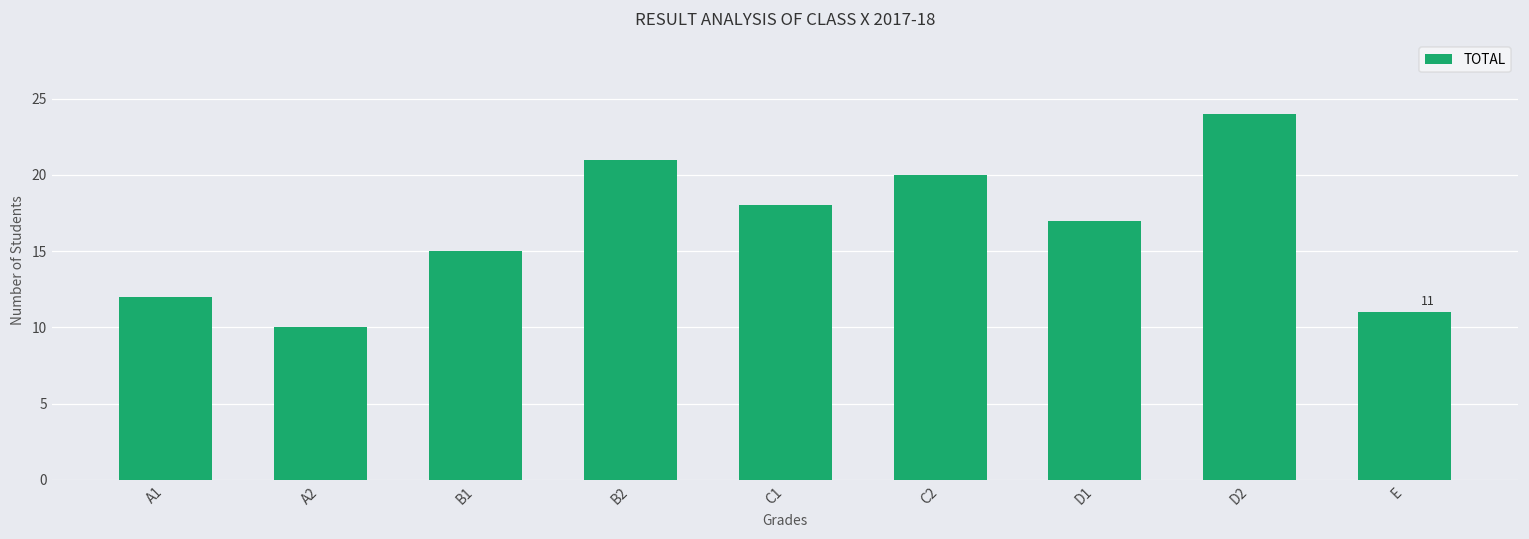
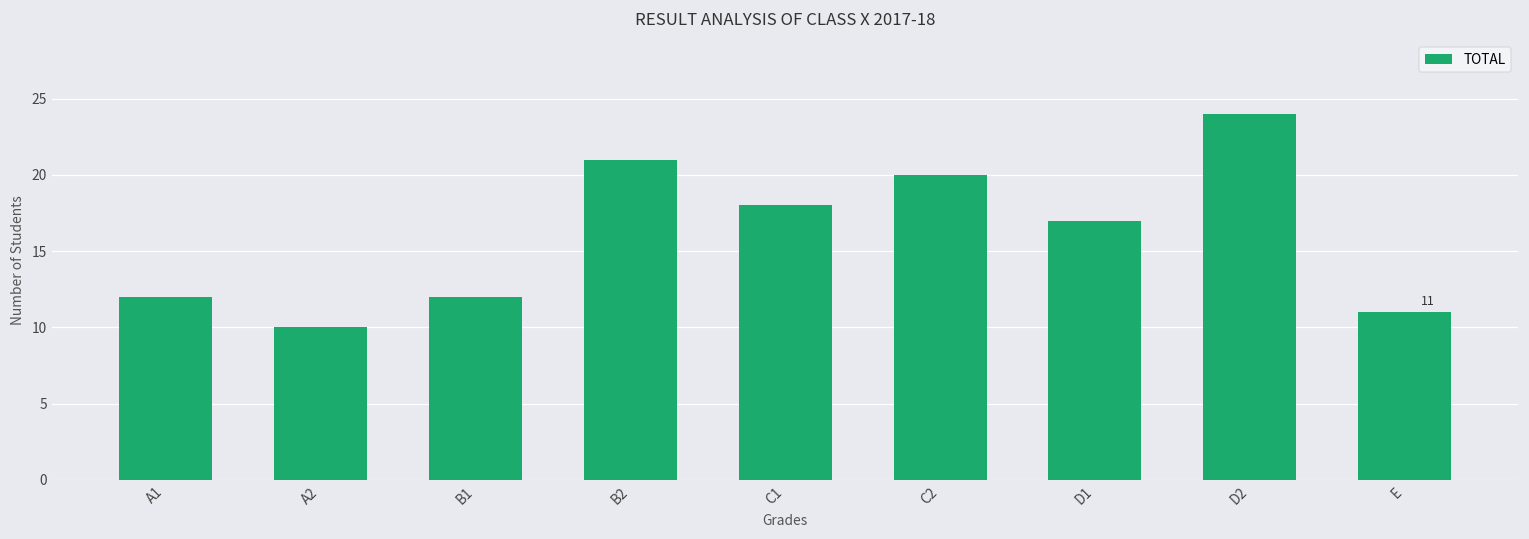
B1: 15 -> 12
